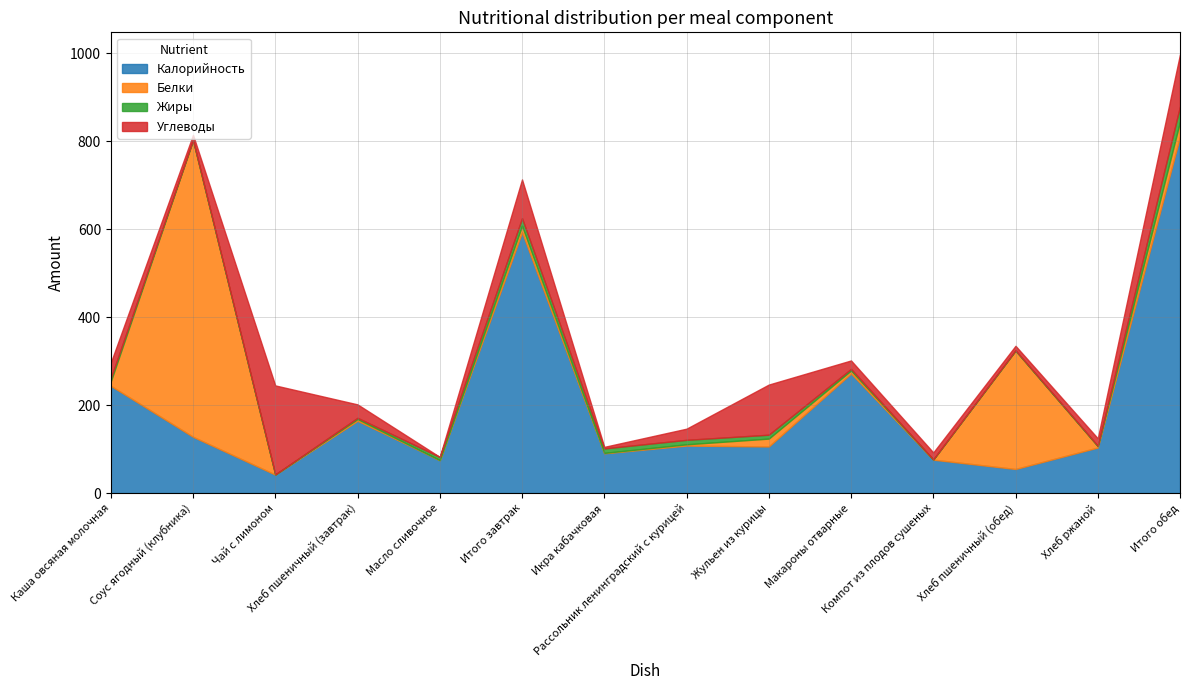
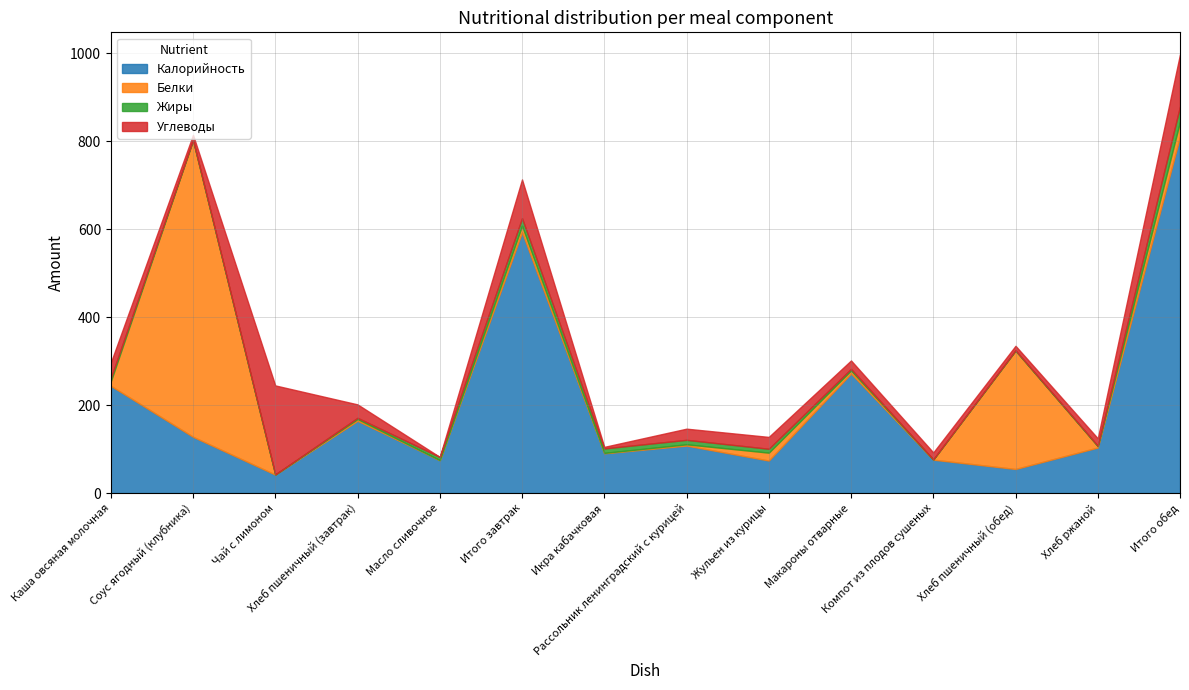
Калорийность, Жульен из курицы: 110 -> 70
Углеводы, Жульен из курицы: 110 -> 30
